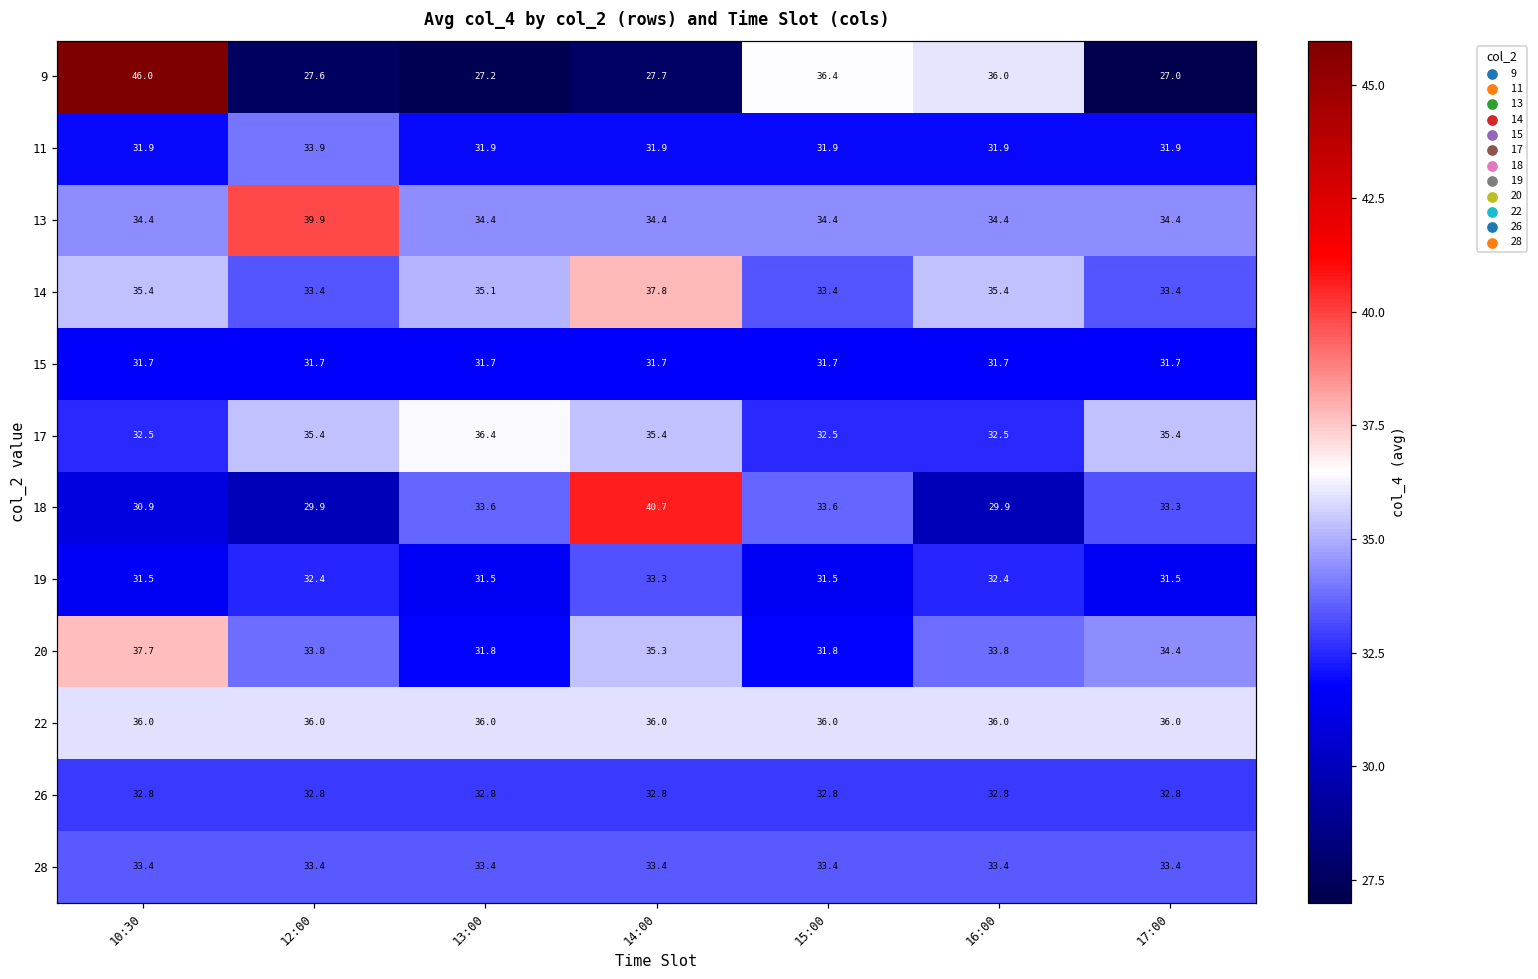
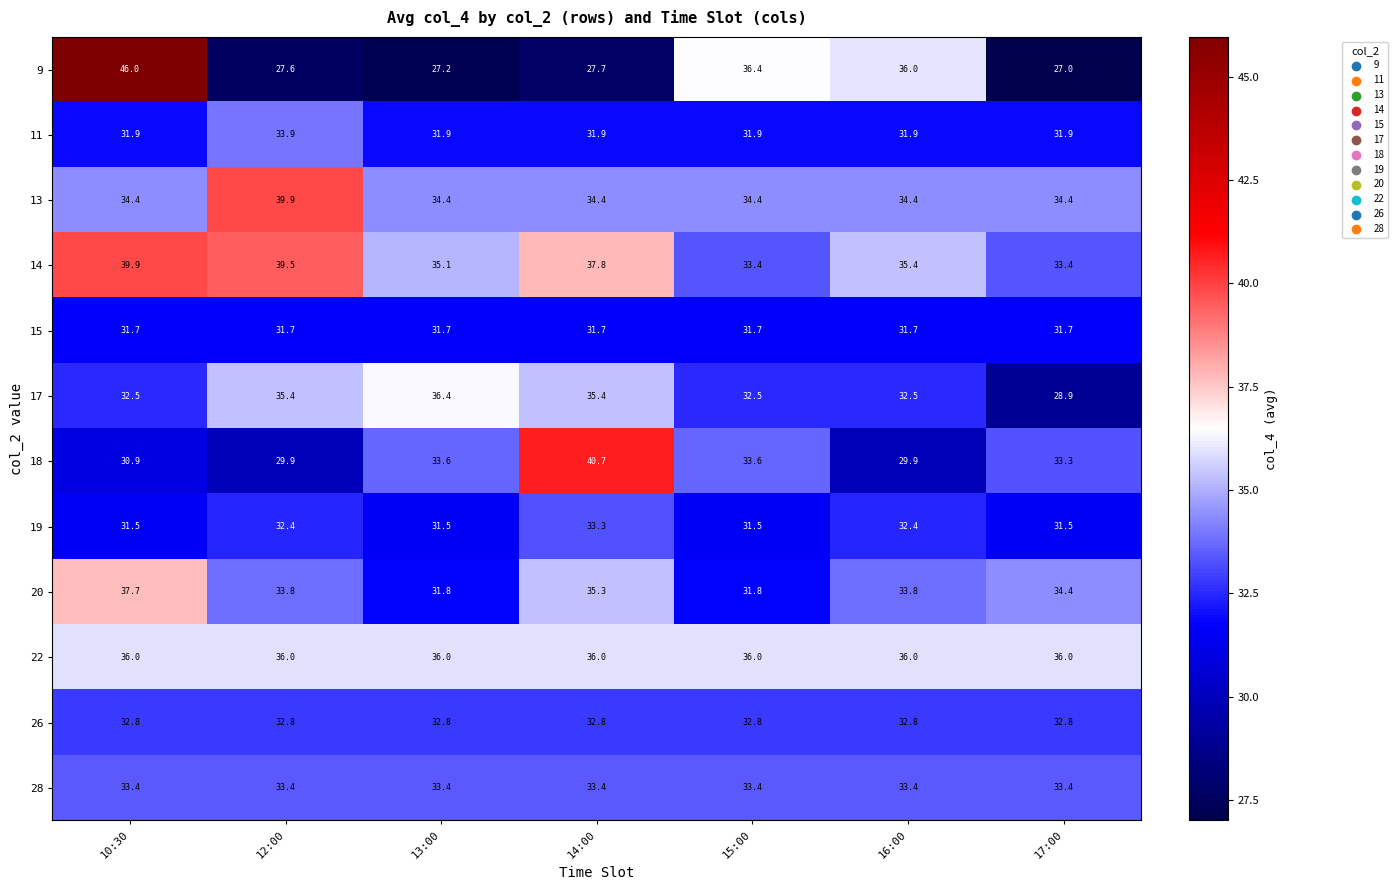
14, 10:30: 35.4 -> 39.9
14, 12:00: 33.4 -> 39.5
17, 17:00: 35.4 -> 28.9
